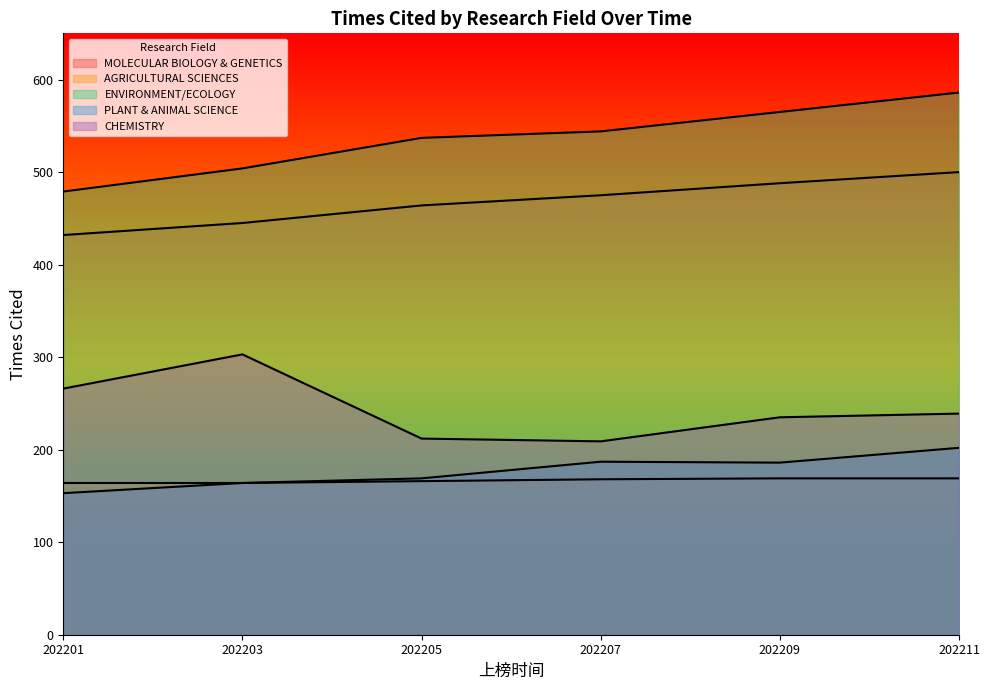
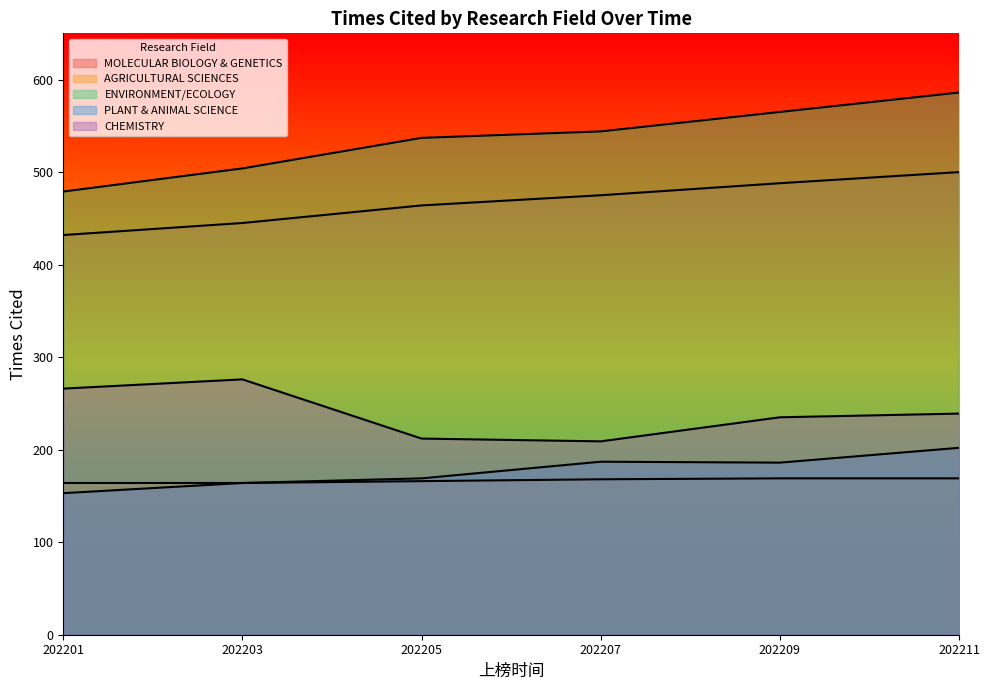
CHEMISTRY, 202203: 300 -> 280
